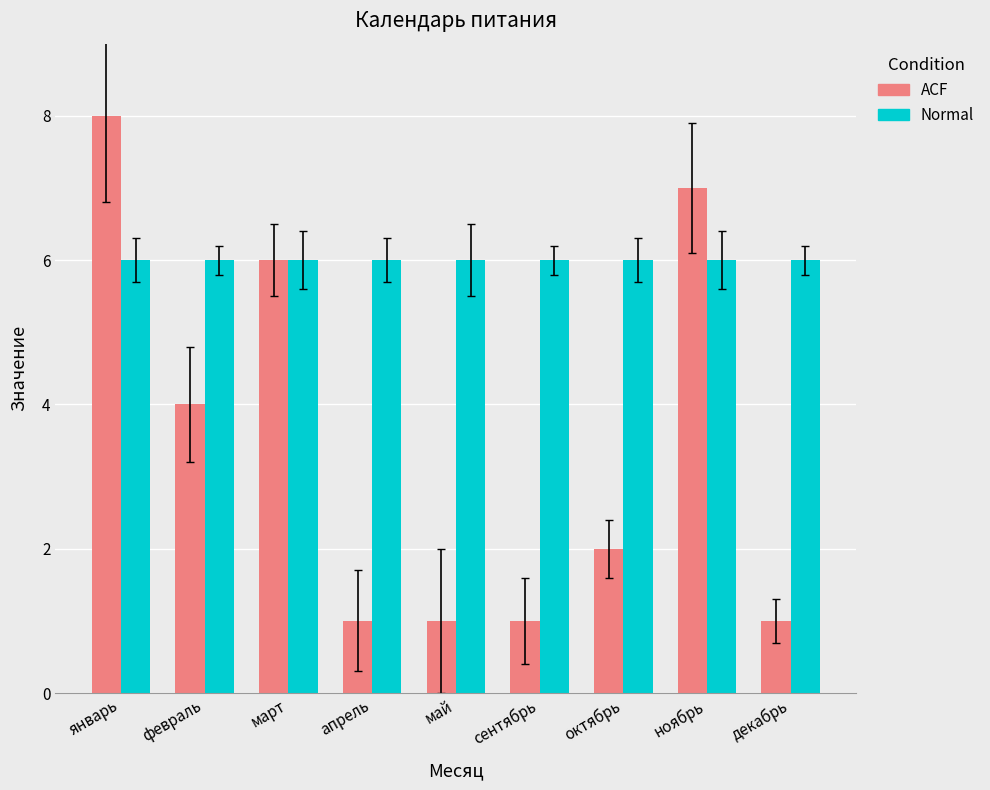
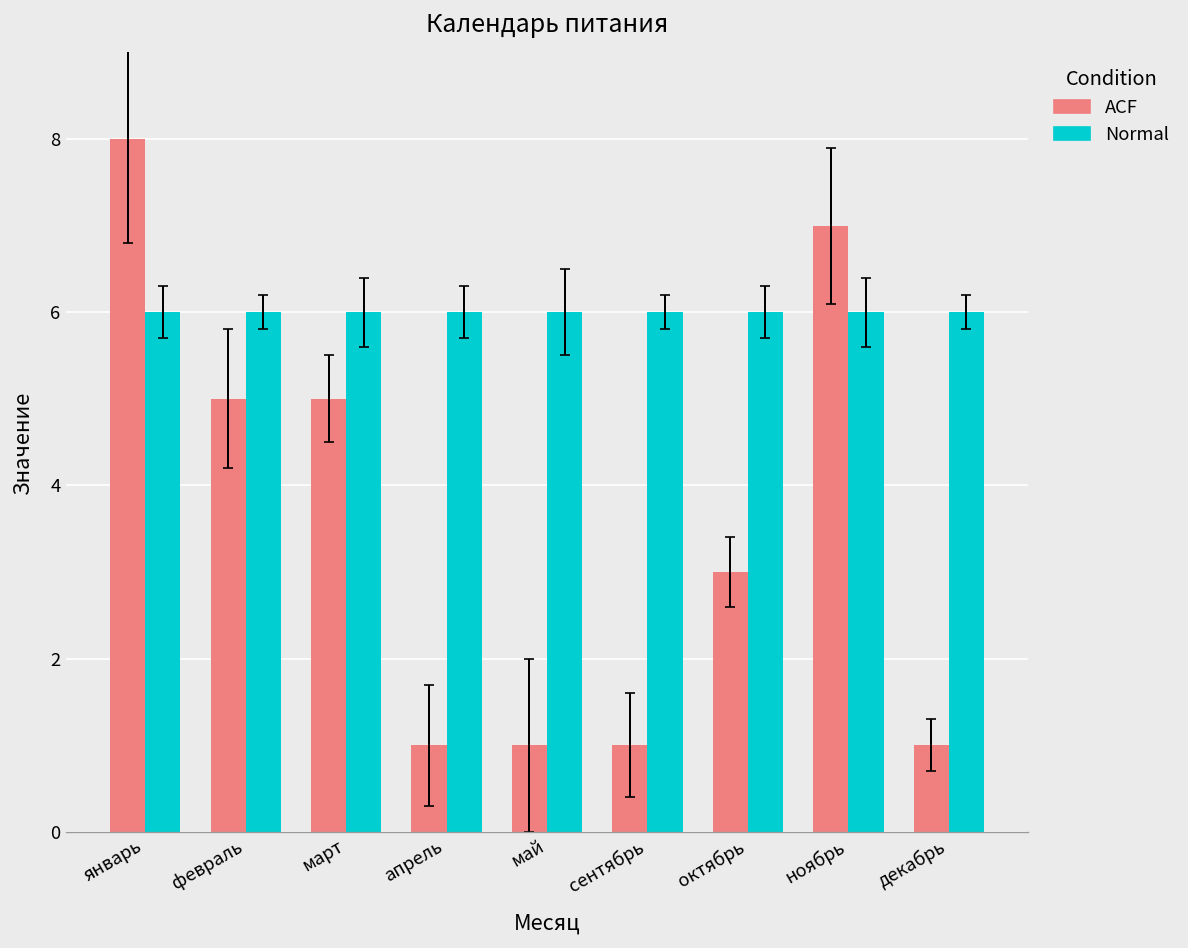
ACF, февраль: 4 -> 5
ACF, март: 6 -> 5
ACF, октябрь: 2 -> 3
